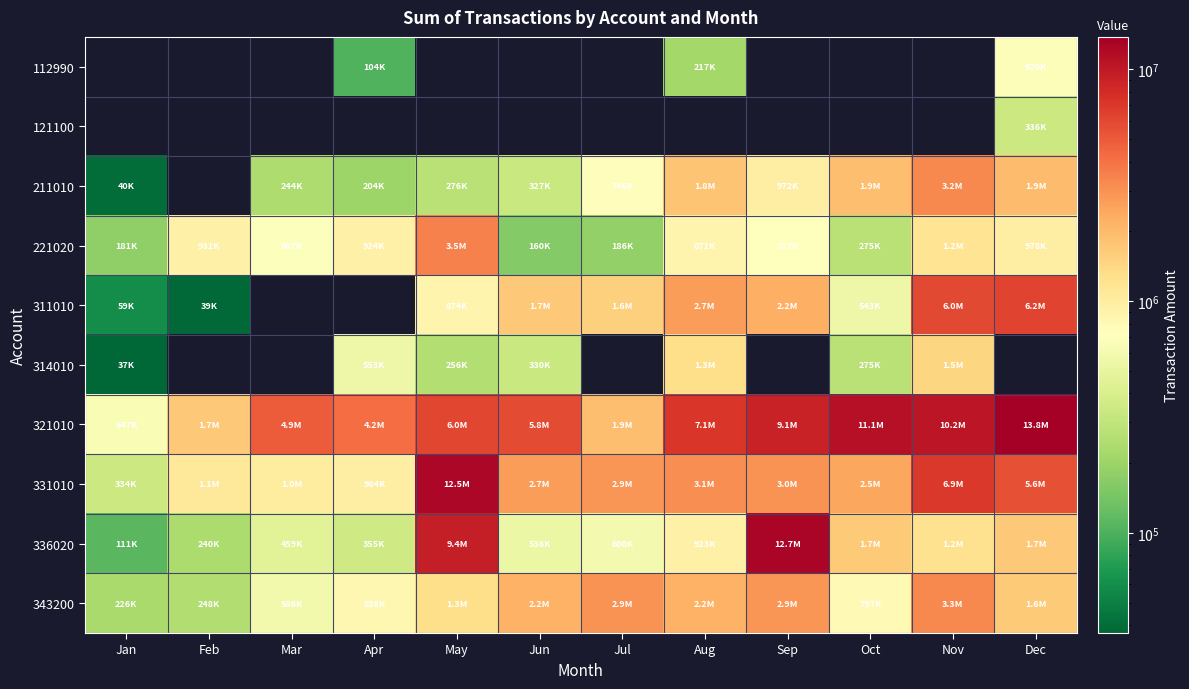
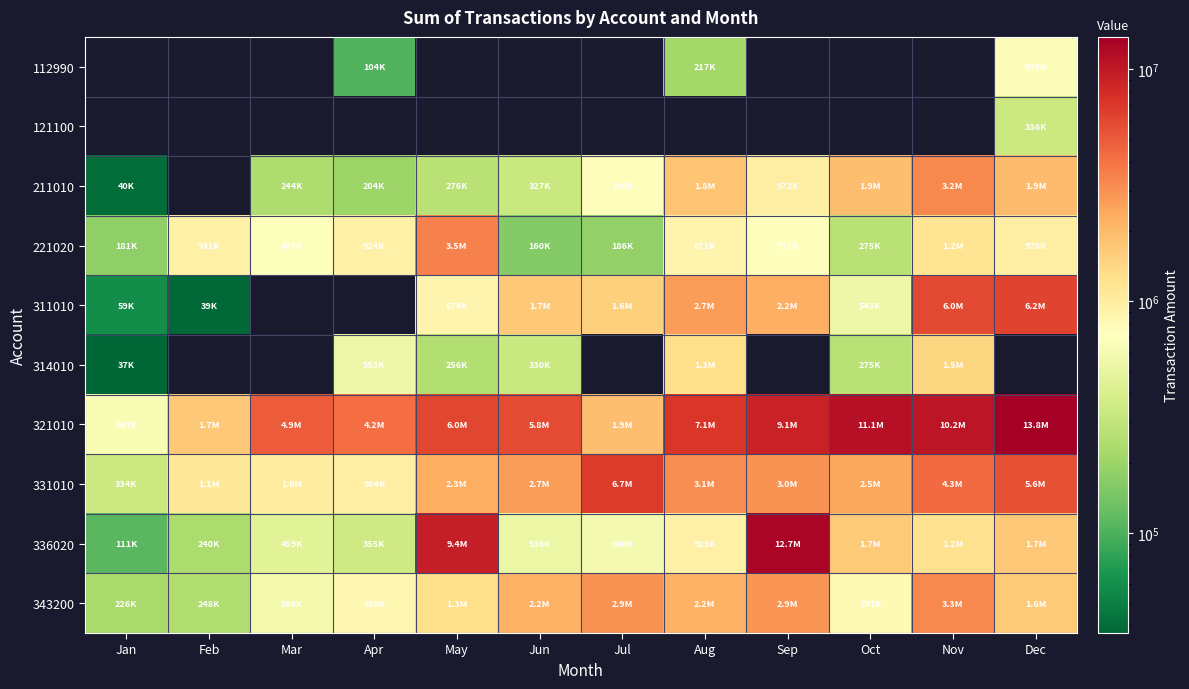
331010, May: 12.5M -> 2.3M
331010, Jul: 2.9M -> 6.7M
331010, Nov: 6.9M -> 4.3M
